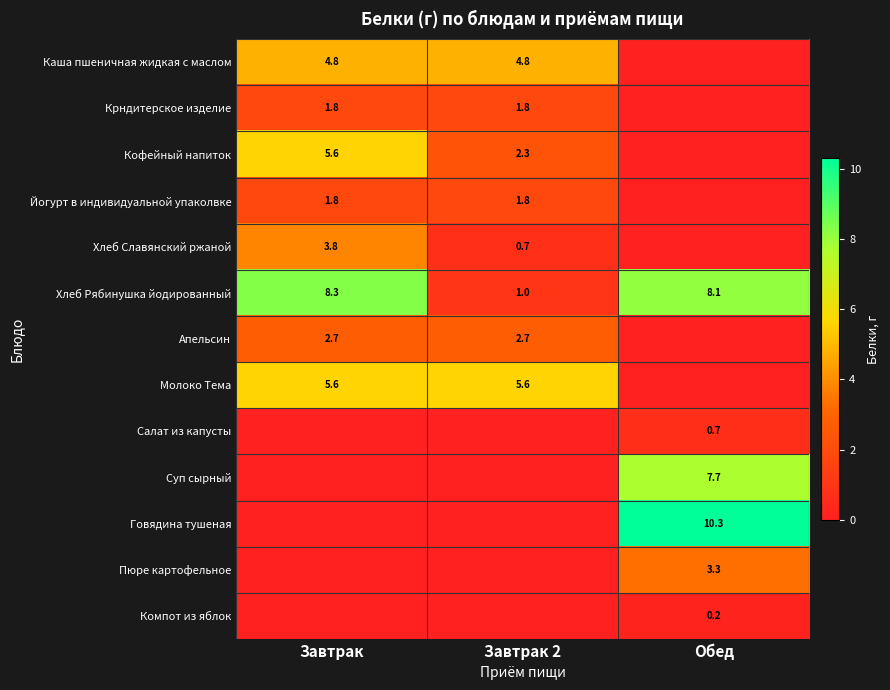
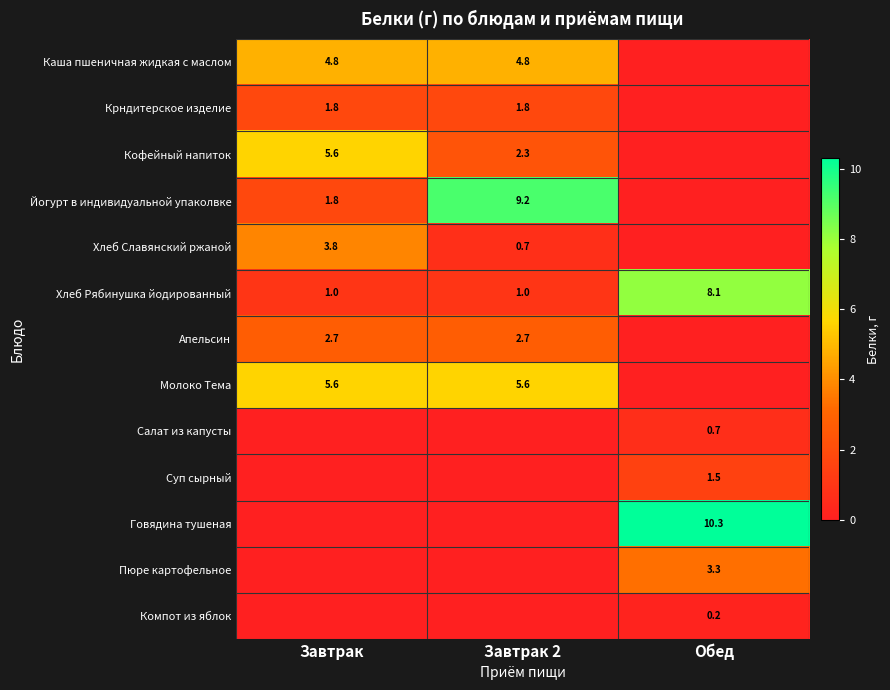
Йогурт в индивидуальной упаколвке, Завтрак 2: 1.8 -> 9.2
Хлеб Рябинушка йодированный, Завтрак: 8.3 -> 1.0
Суп сырный, Обед: 7.7 -> 1.5
